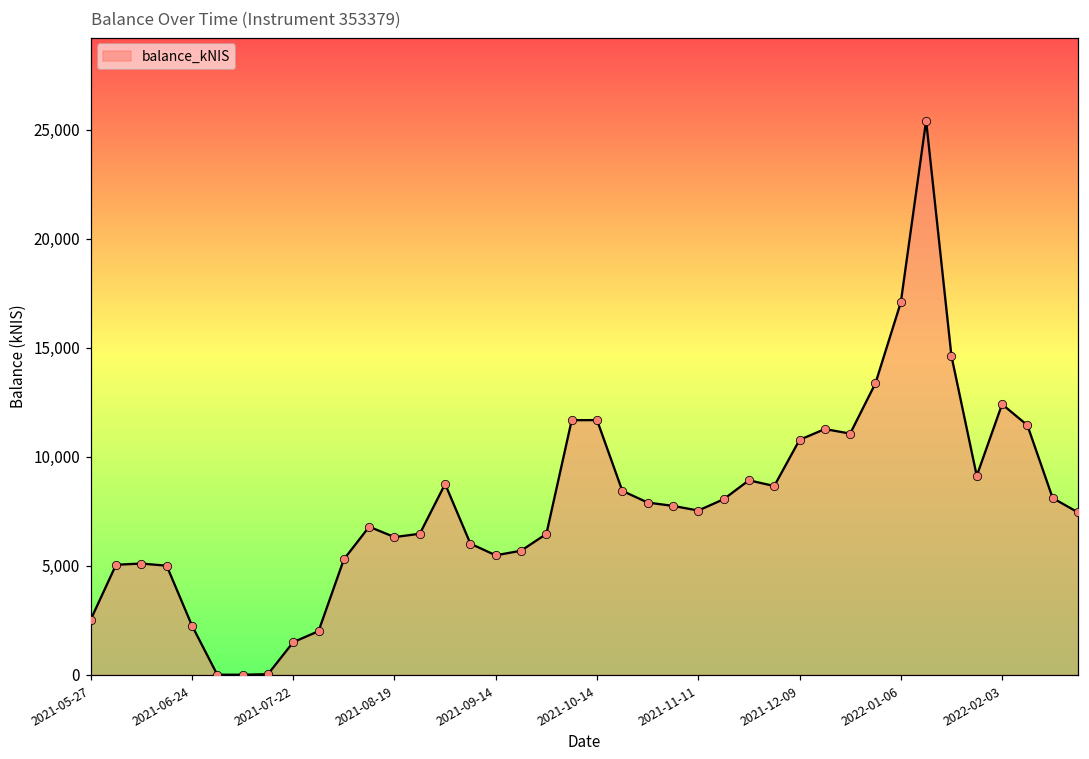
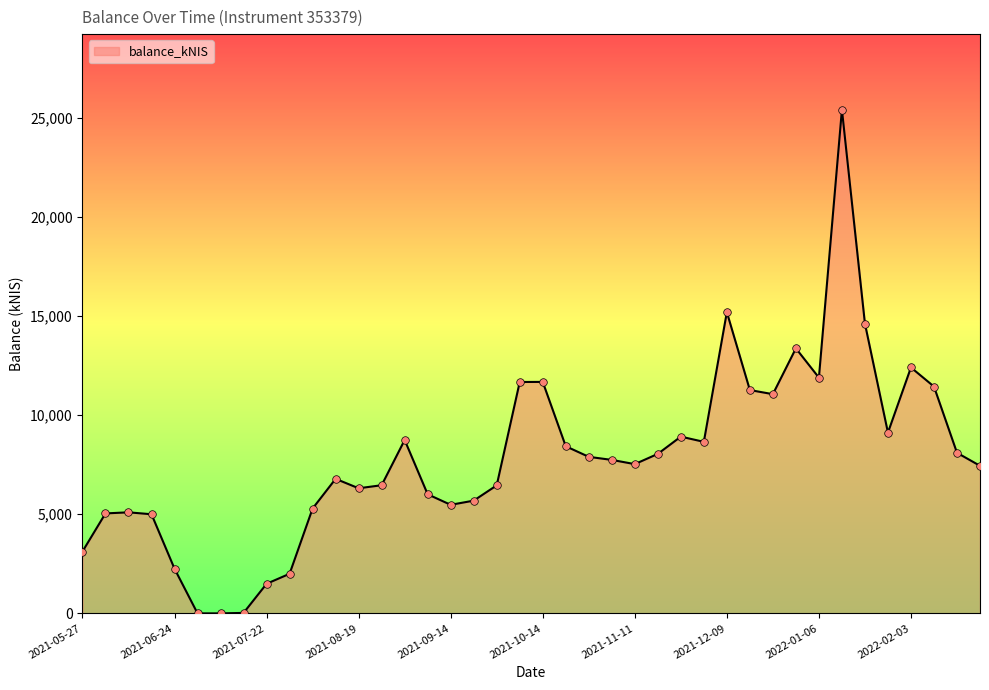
2021-05-27: 2,500 -> 3,100
2021-12-09: 10,800 -> 15,200
2022-01-06: 17,100 -> 11,900
